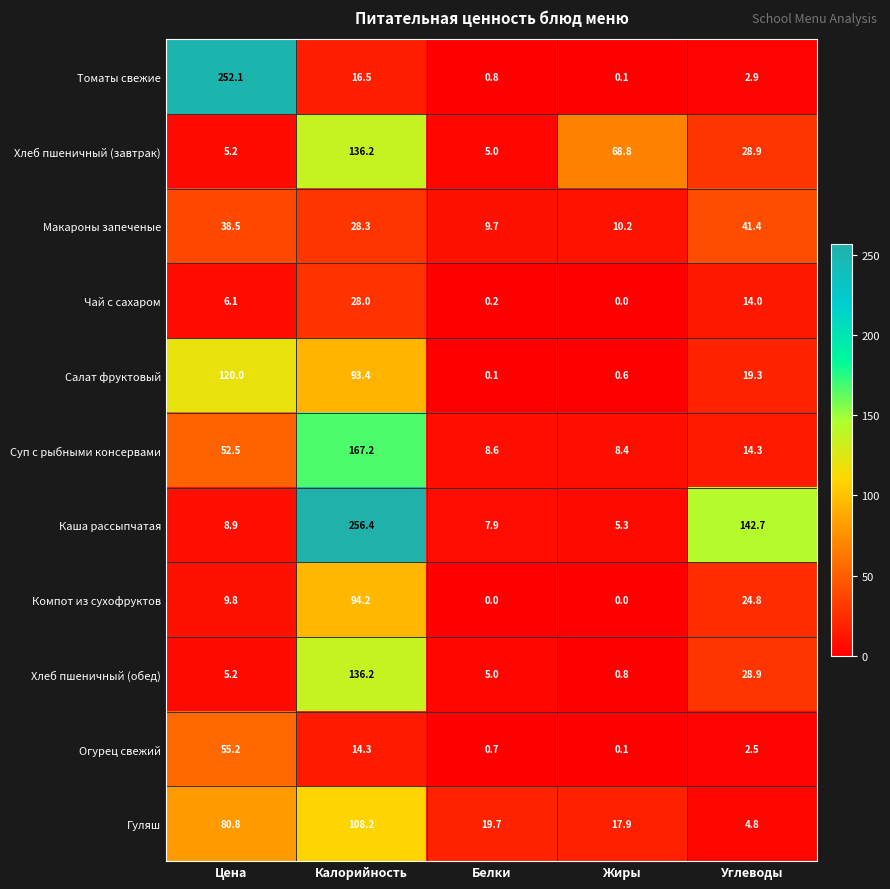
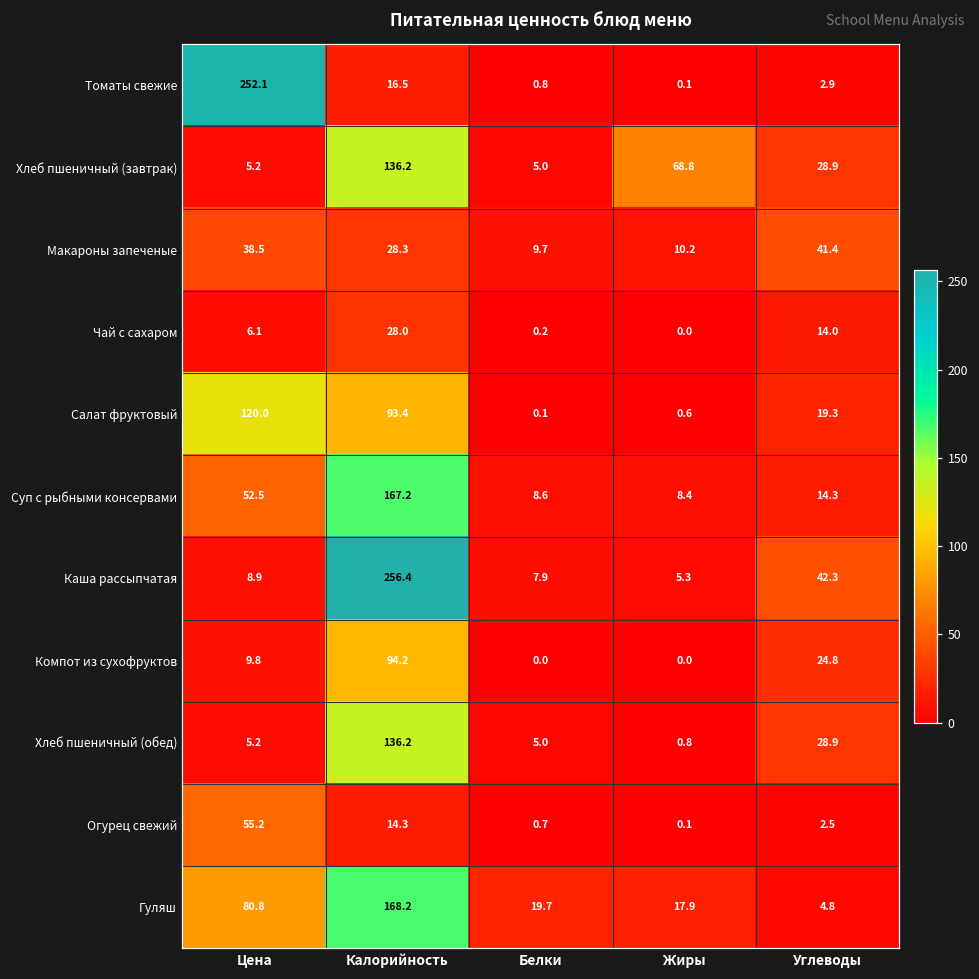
Каша рассыпчатая, Углеводы: 142.7 -> 42.3
Гуляш, Калорийность: 108.2 -> 168.2
